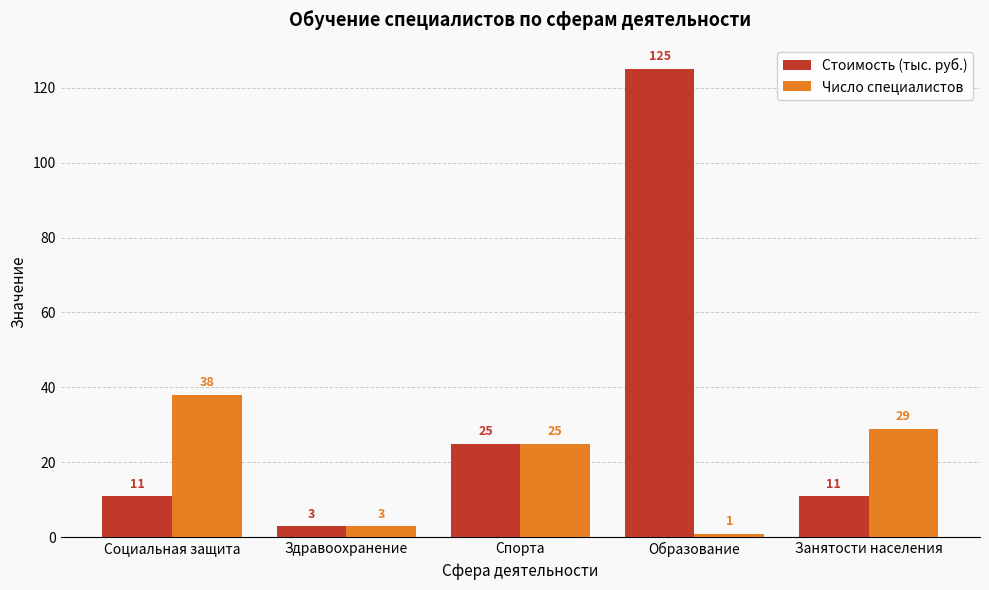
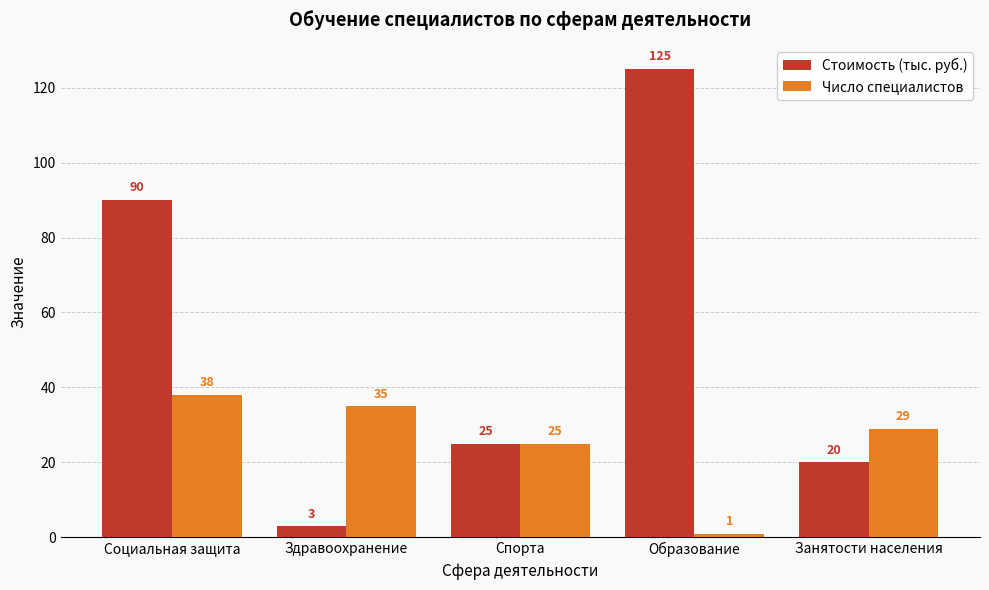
Стоимость (тыс. руб.), Социальная защита: 11 -> 90
Число специалистов, Здравоохранение: 3 -> 35
Стоимость (тыс. руб.), Занятости населения: 11 -> 20
